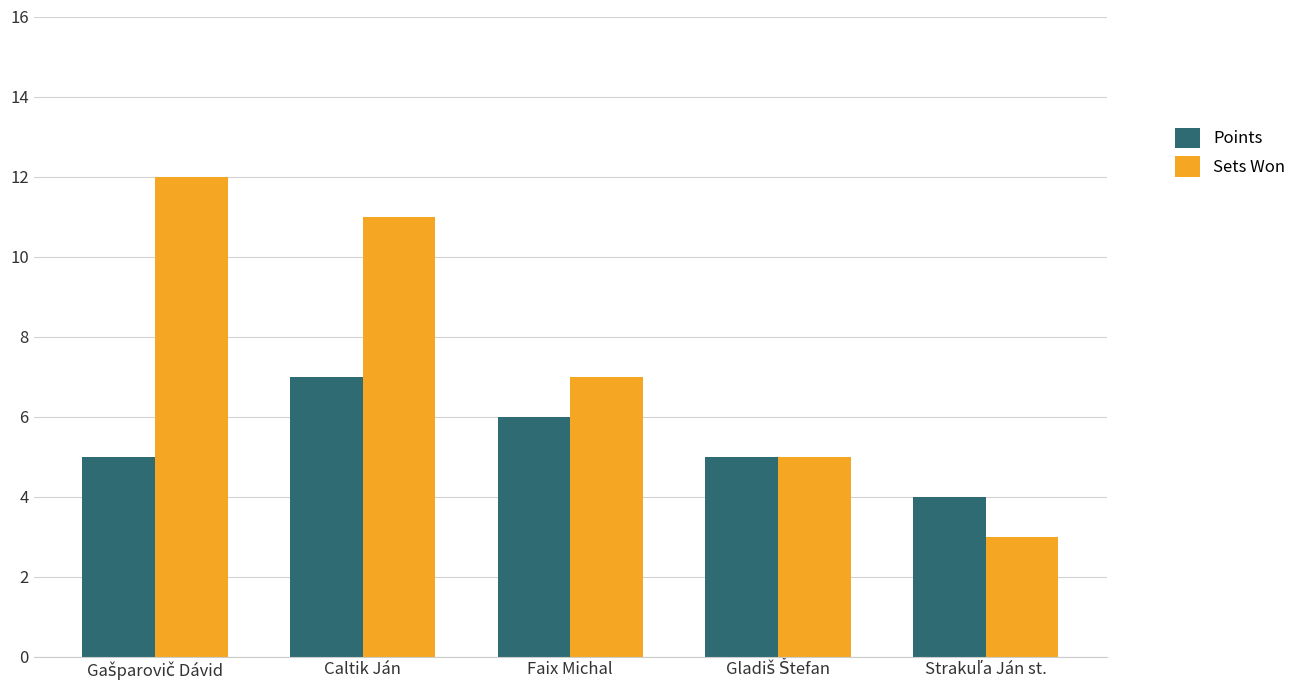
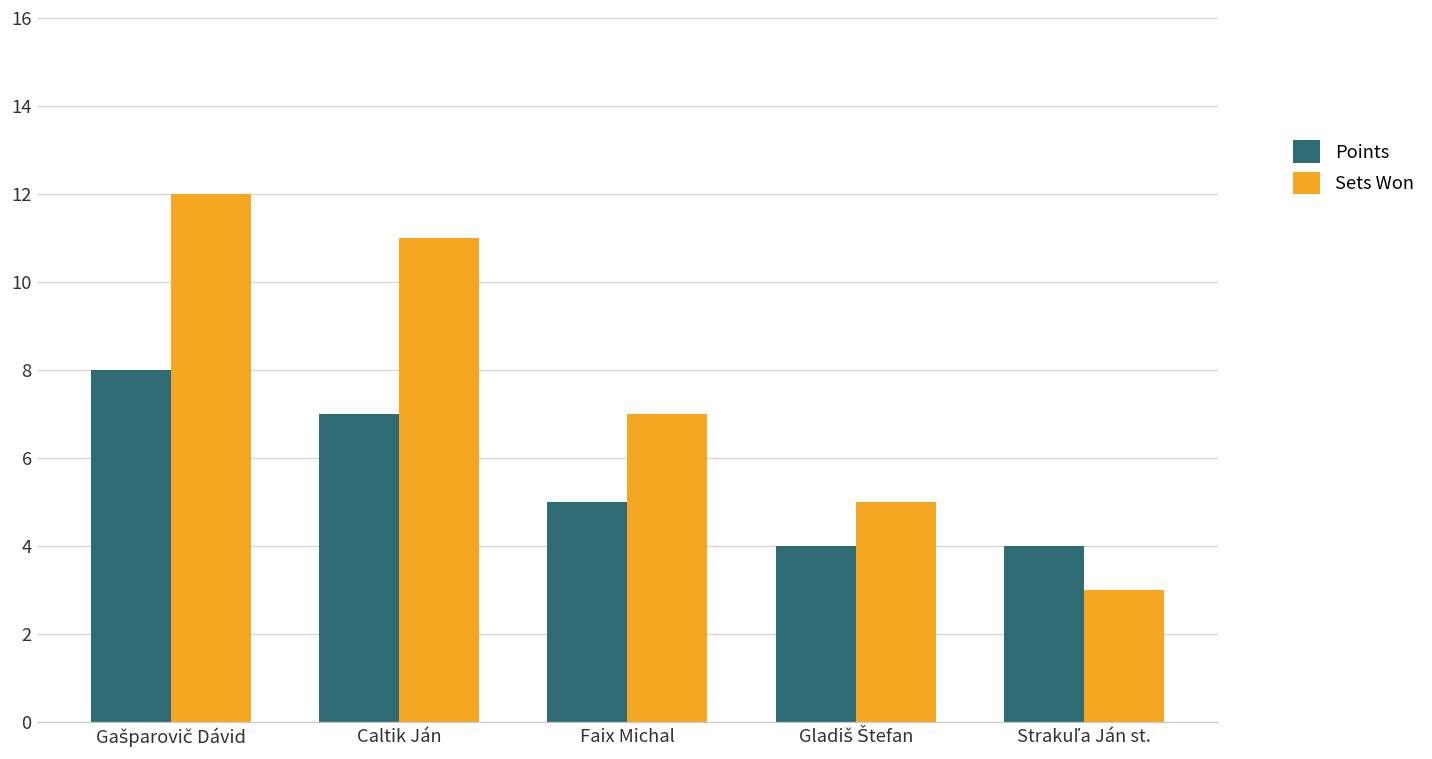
Points, Gašparovič Dávid: 5 -> 8
Points, Faix Michal: 6 -> 5
Points, Gladiš Štefan: 5 -> 4
